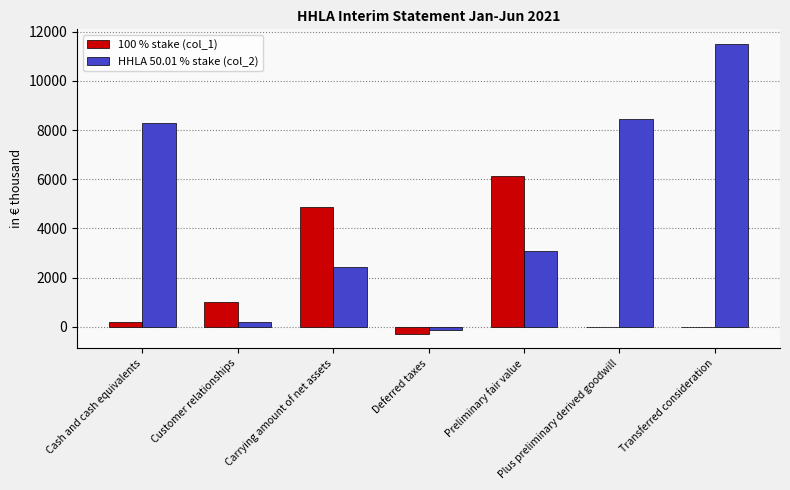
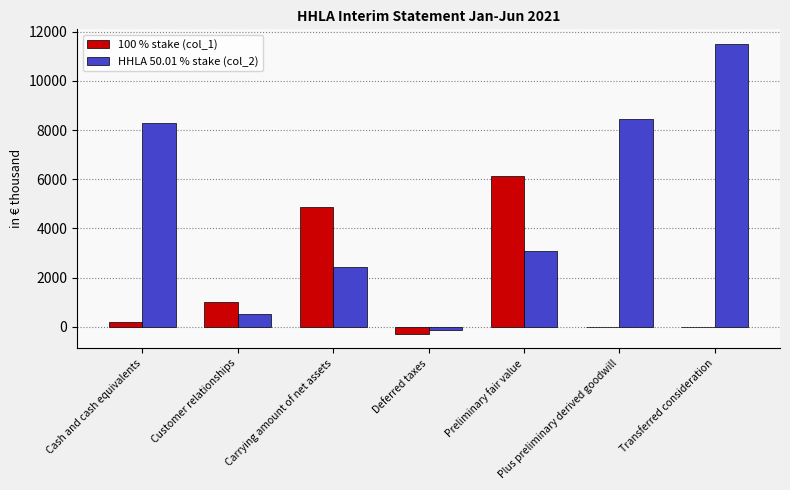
HHLA 50.01 % stake (col_2), Customer relationships: 200 -> 500
